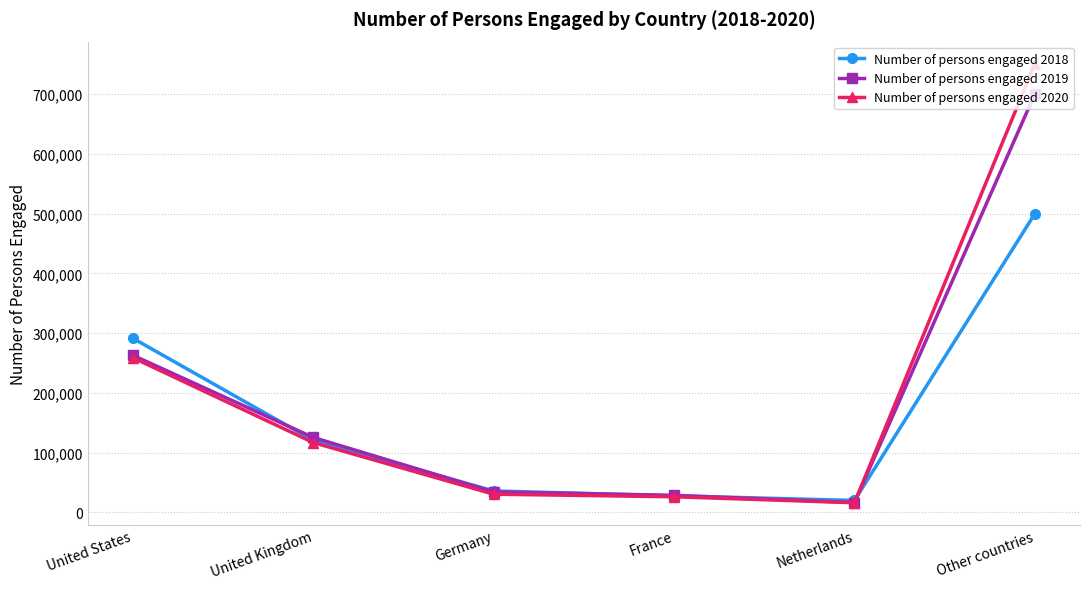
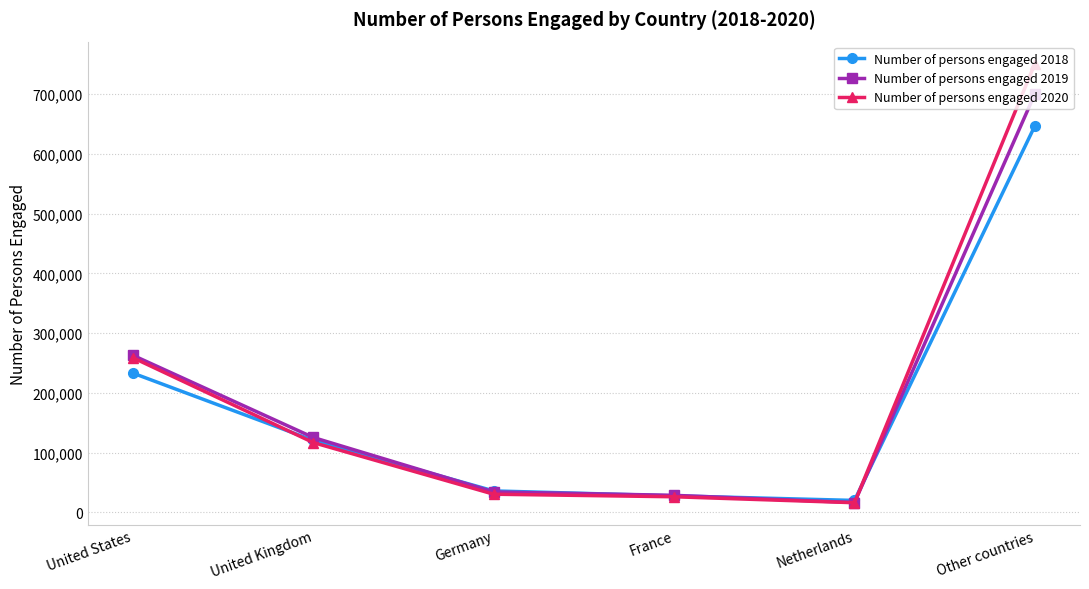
Number of persons engaged 2018, United States: 290,000 -> 230,000
Number of persons engaged 2018, Other countries: 500,000 -> 650,000
